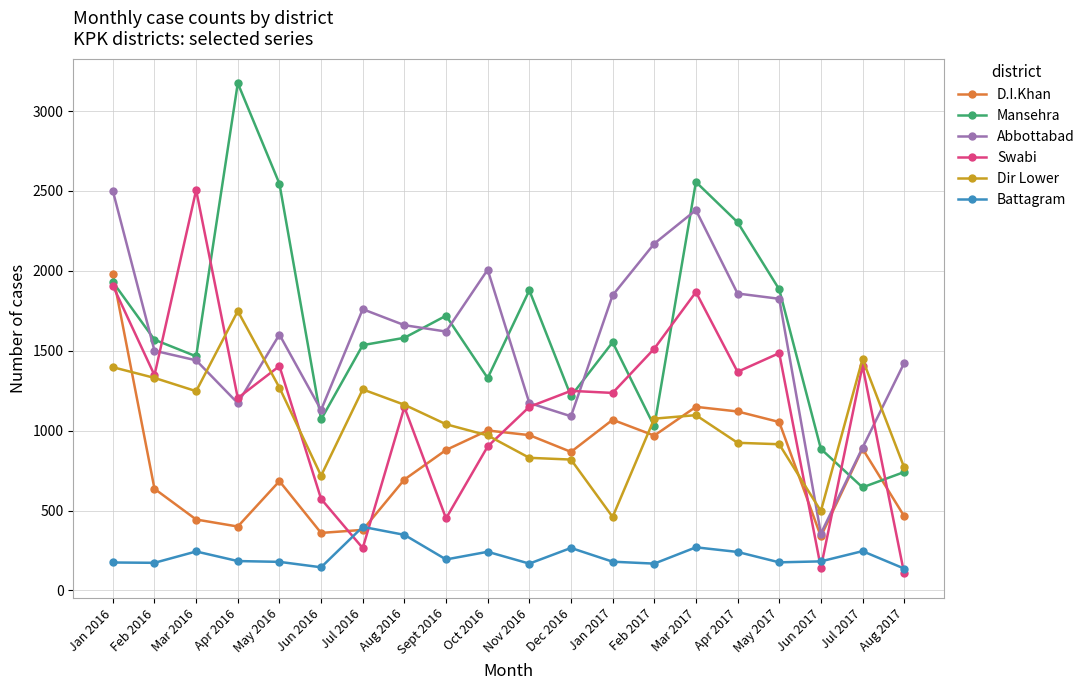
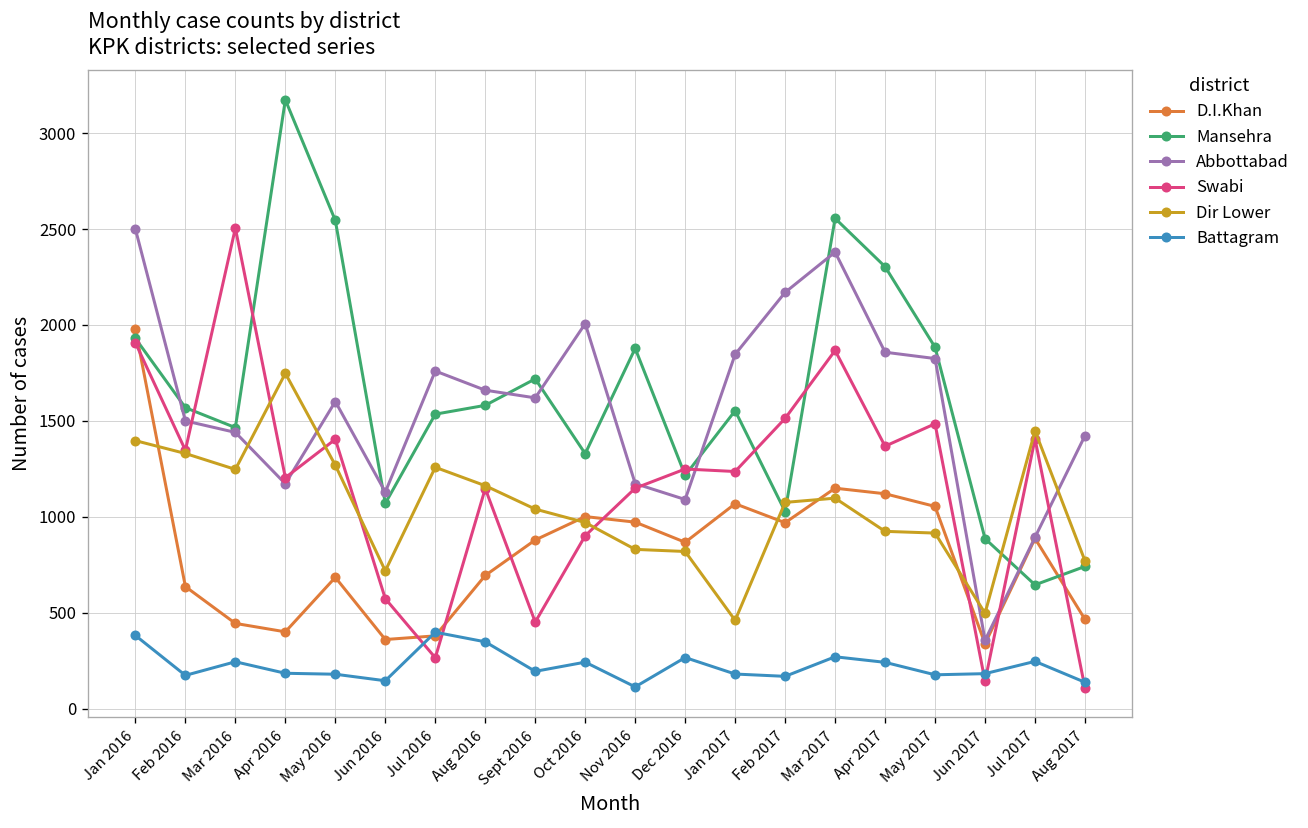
Battagram, Jan 2016: 180 -> 380
Battagram, Nov 2016: 170 -> 110
